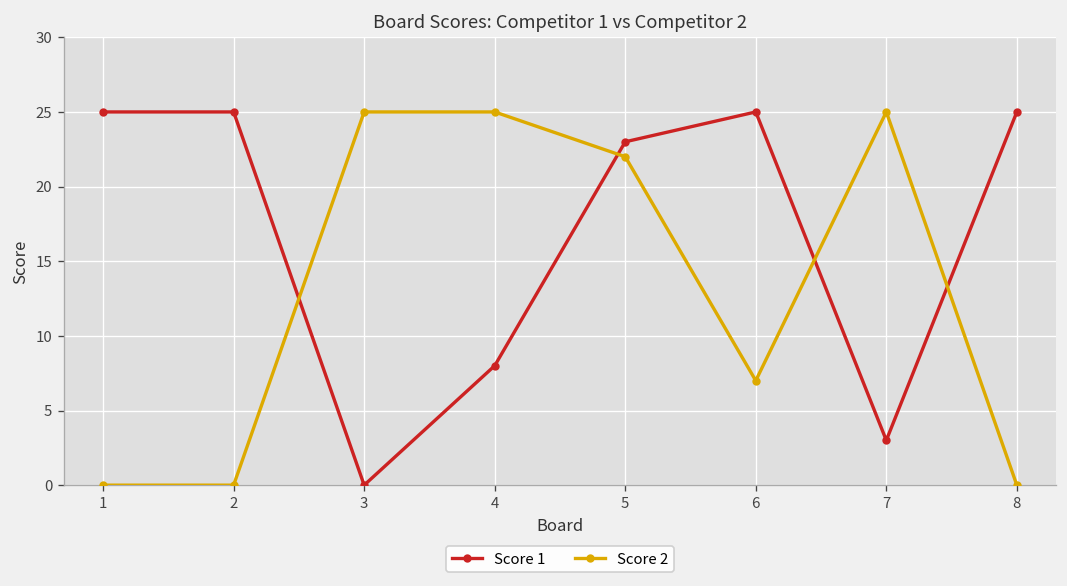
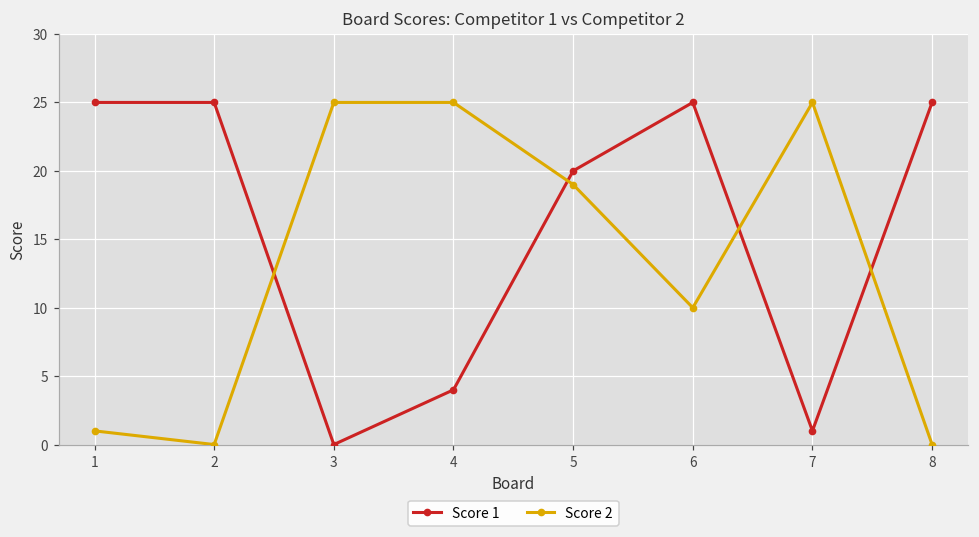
Score 2, 1: 0 -> 1
Score 1, 4: 8 -> 4
Score 1, 5: 23 -> 20
Score 2, 5: 22 -> 19
Score 2, 6: 7 -> 10
Score 1, 7: 3 -> 1
